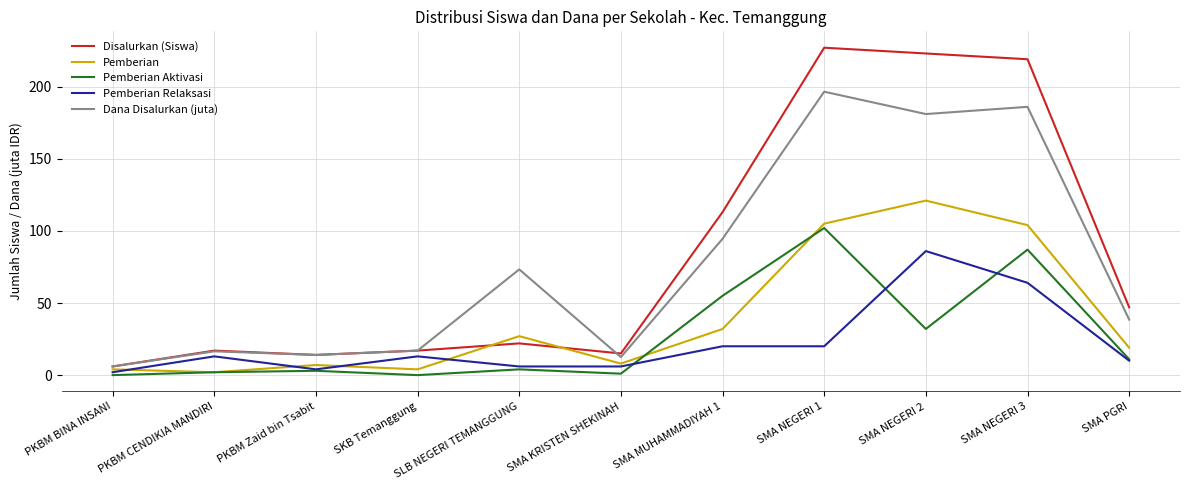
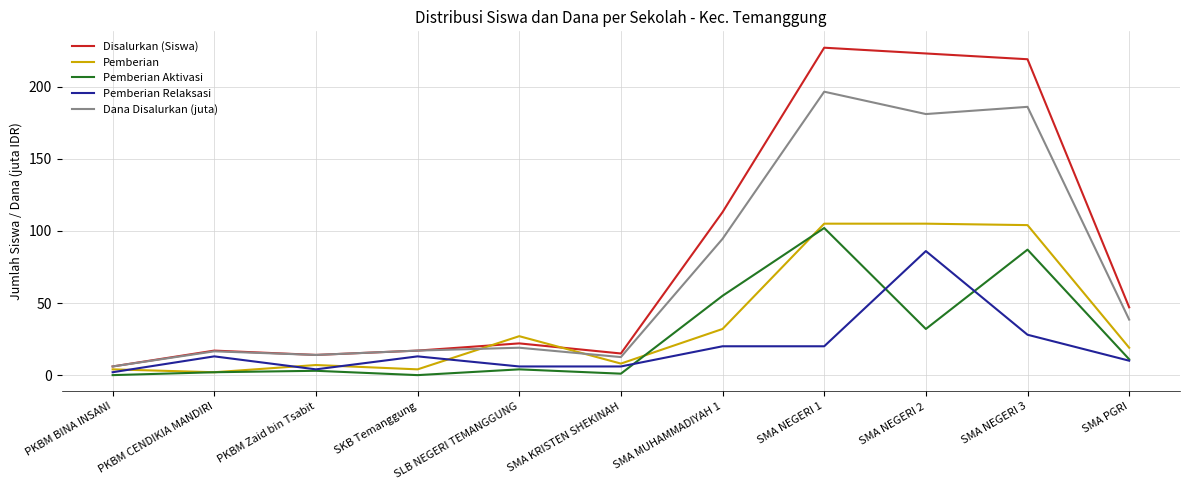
Dana Disalurkan (juta), SLB NEGERI TEMANGGUNG: 73 -> 19
Pemberian, SMA NEGERI 2: 121 -> 105
Pemberian Relaksasi, SMA NEGERI 3: 64 -> 28
